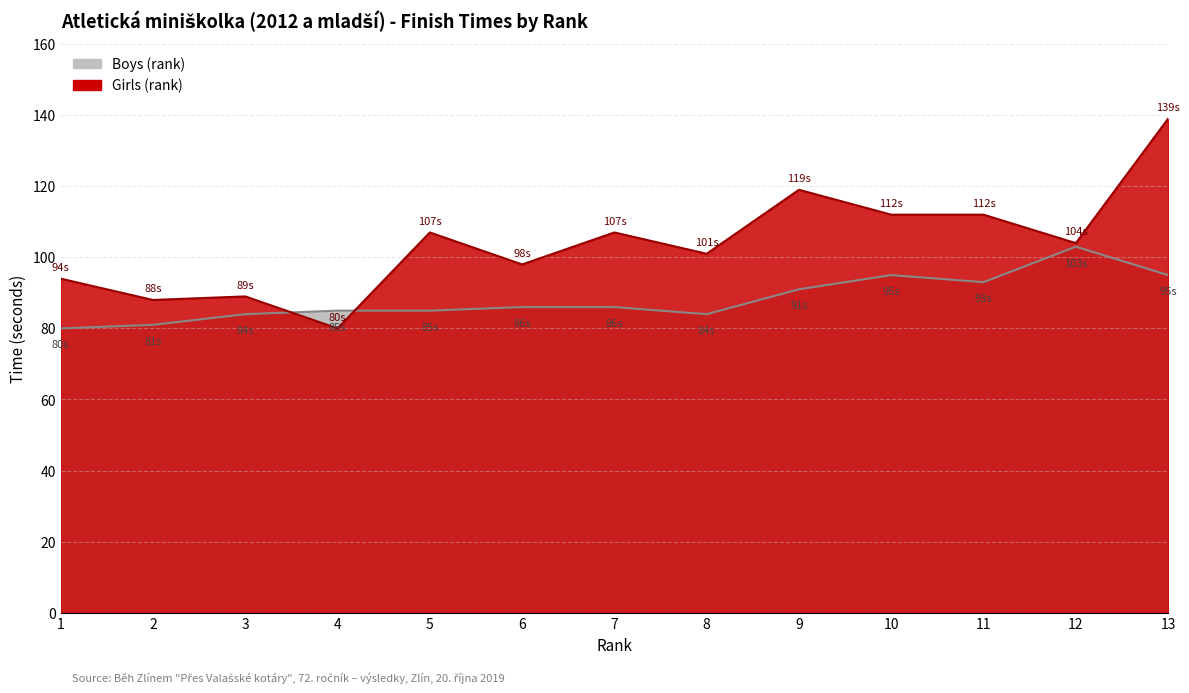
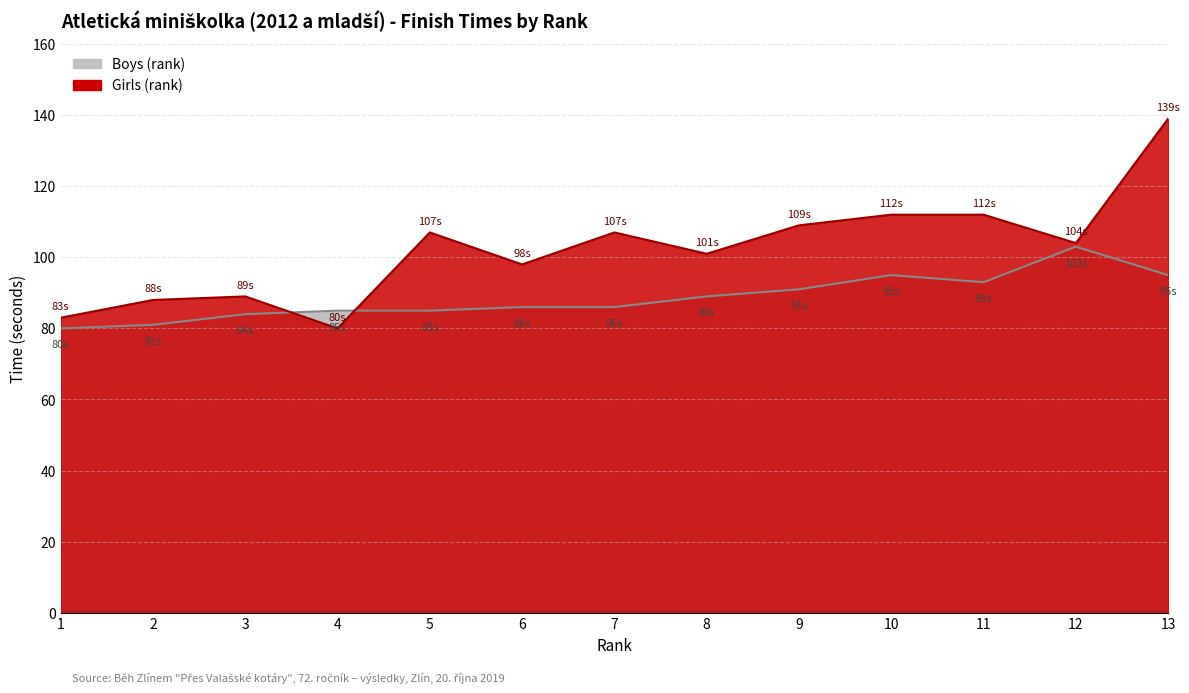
Girls (rank), 1: 94s -> 83s
Boys (rank), 8: 84s -> 89s
Girls (rank), 9: 119s -> 109s
